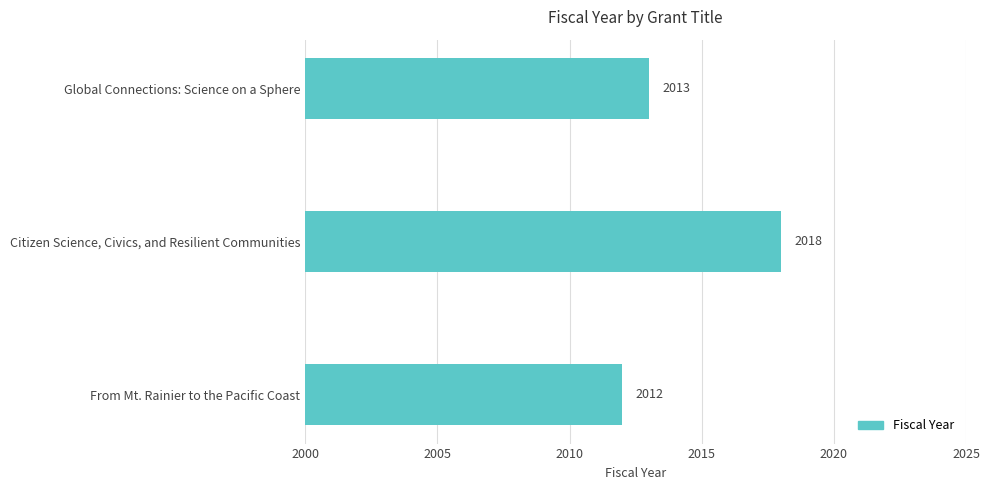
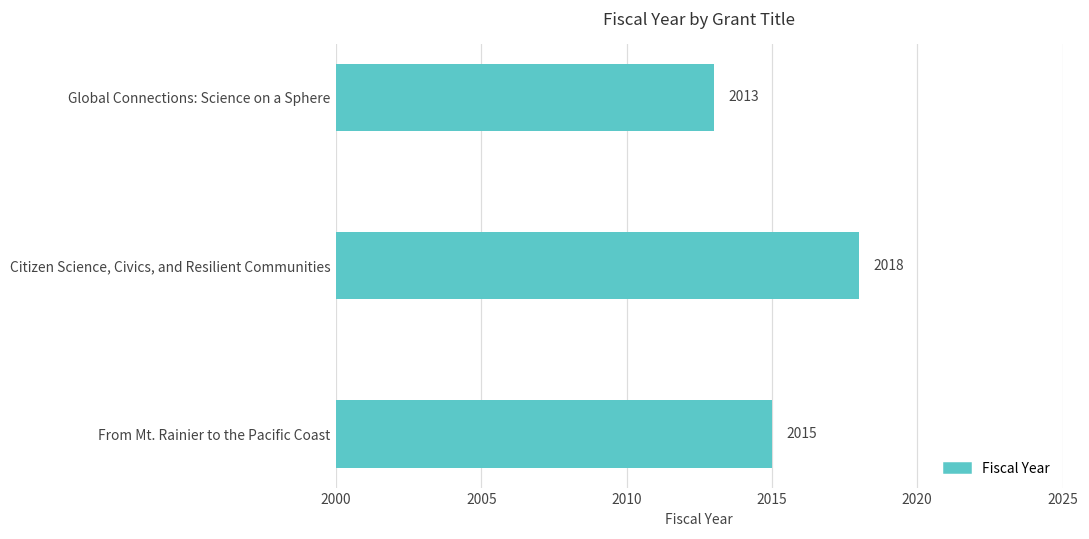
From Mt. Rainier to the Pacific Coast: 2012 -> 2015
